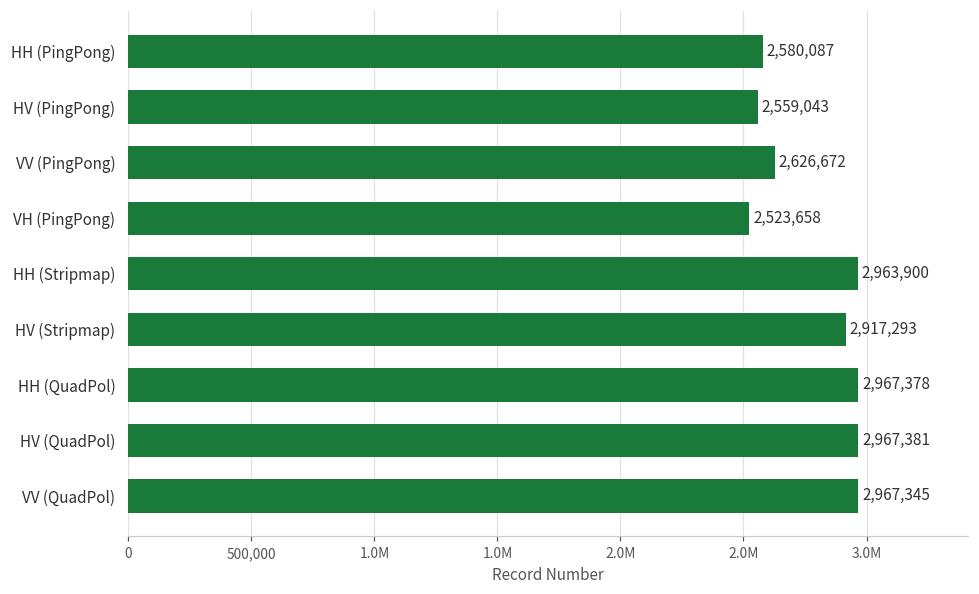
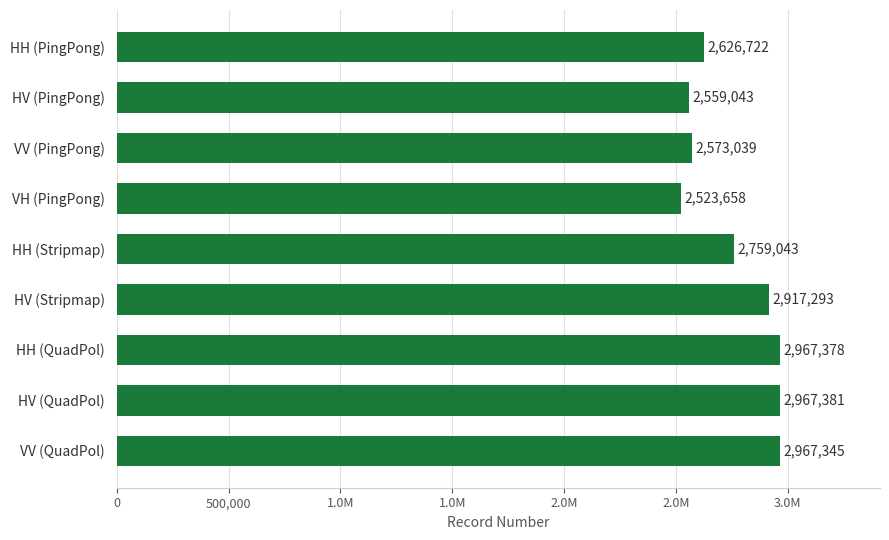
HH (PingPong): 2,580,087 -> 2,626,722
VV (PingPong): 2,626,672 -> 2,573,039
HH (Stripmap): 2,963,900 -> 2,759,043
